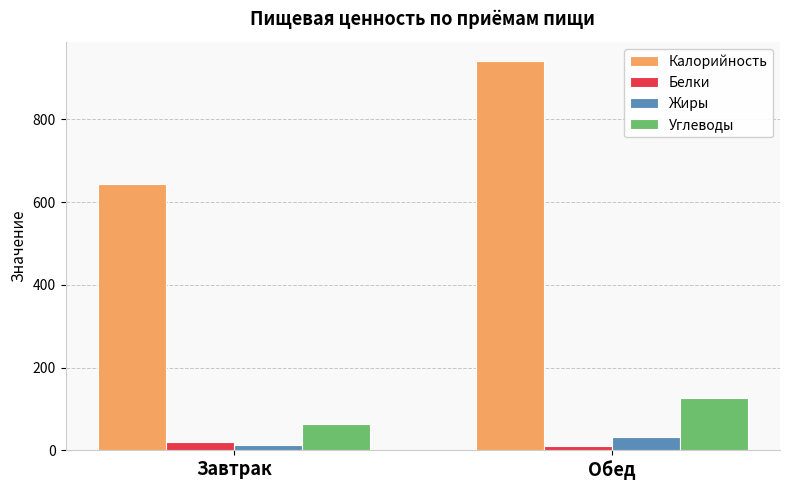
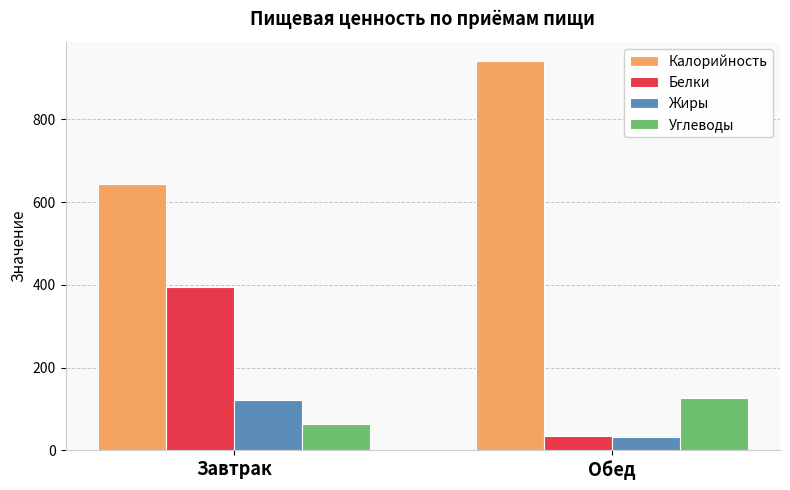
Белки, Завтрак: 20 -> 390
Жиры, Завтрак: 10 -> 120
Белки, Обед: 10 -> 30
